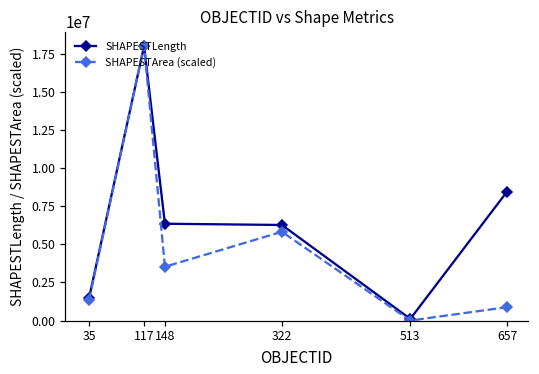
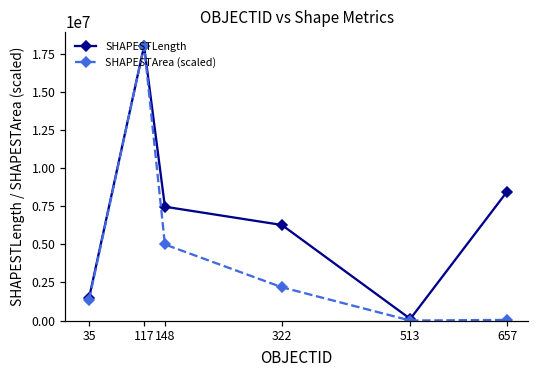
SHAPESTLength, 148: 6300000 -> 7500000
SHAPESTArea (scaled), 148: 3500000 -> 5000000
SHAPESTArea (scaled), 322: 5800000 -> 2200000
SHAPESTArea (scaled), 657: 900000 -> 0
